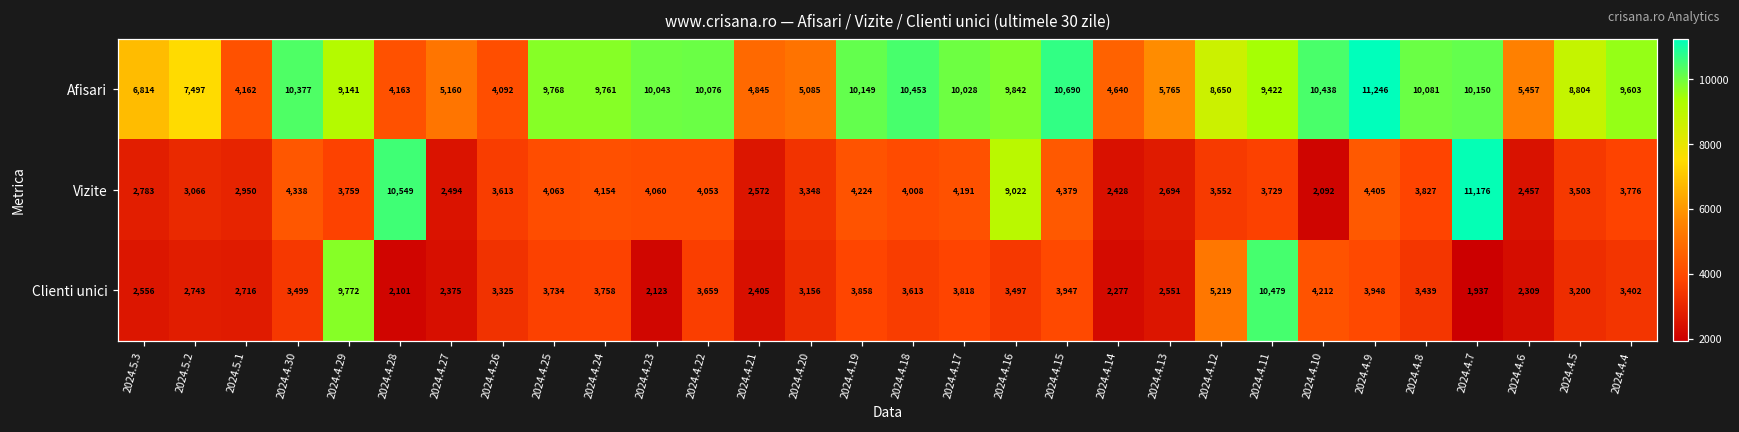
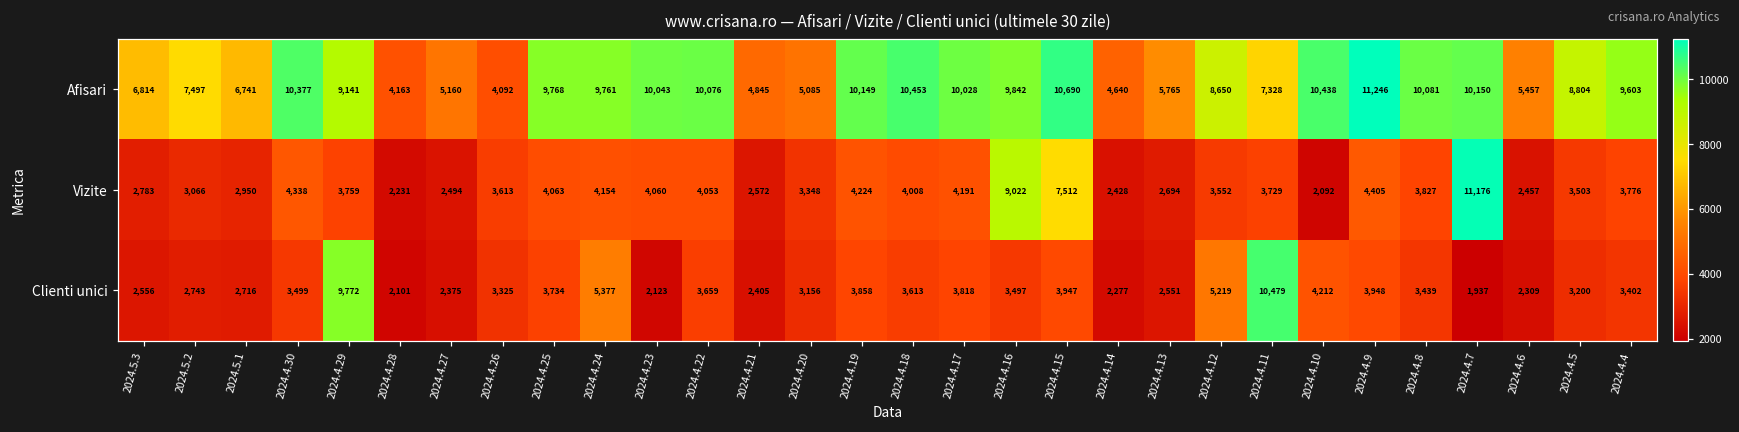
Afisari, 2024.5.1: 4,162 -> 6,741
Afisari, 2024.4.11: 9,422 -> 7,328
Vizite, 2024.4.28: 10,549 -> 2,231
Vizite, 2024.4.15: 4,379 -> 7,512
Clienti unici, 2024.4.24: 3,758 -> 5,377
